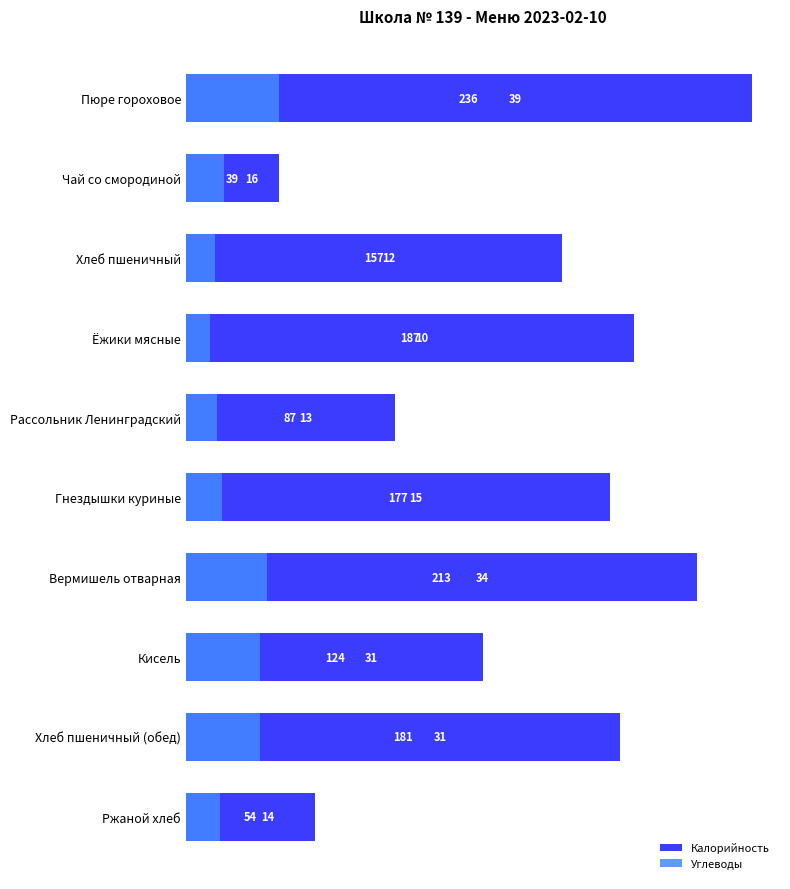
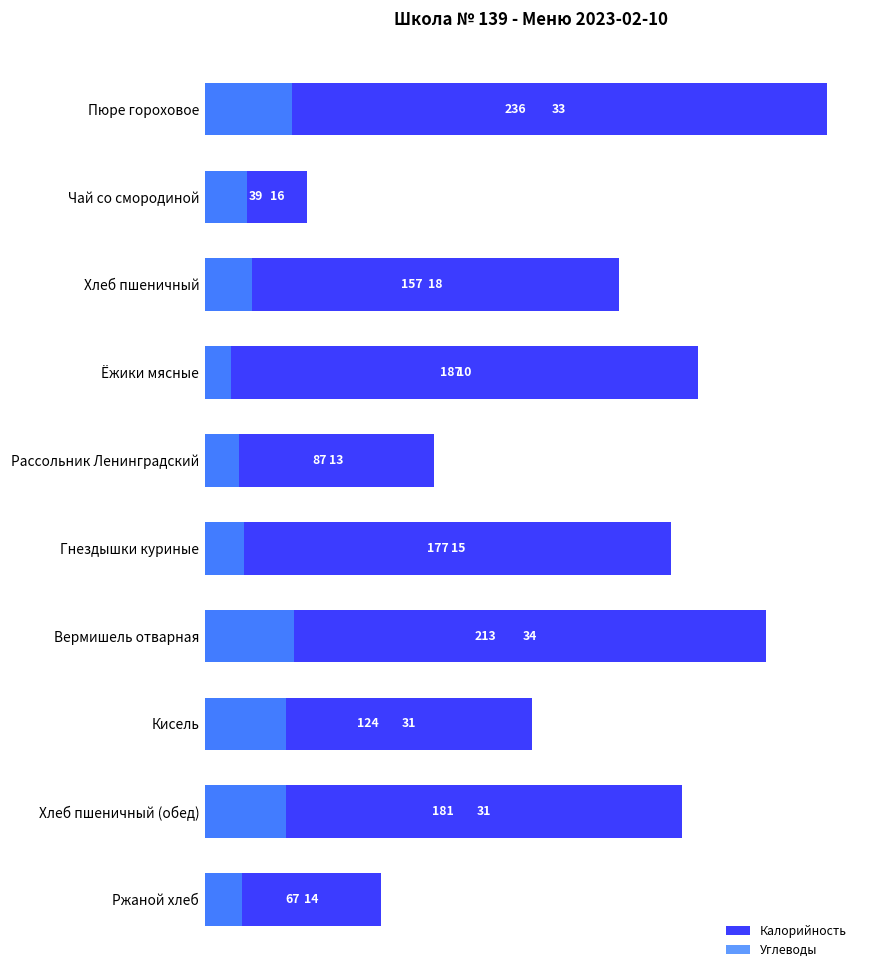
Углеводы, Пюре гороховое: 39 -> 33
Углеводы, Хлеб пшеничный: 12 -> 18
Калорийность, Ржаной хлеб: 54 -> 67
